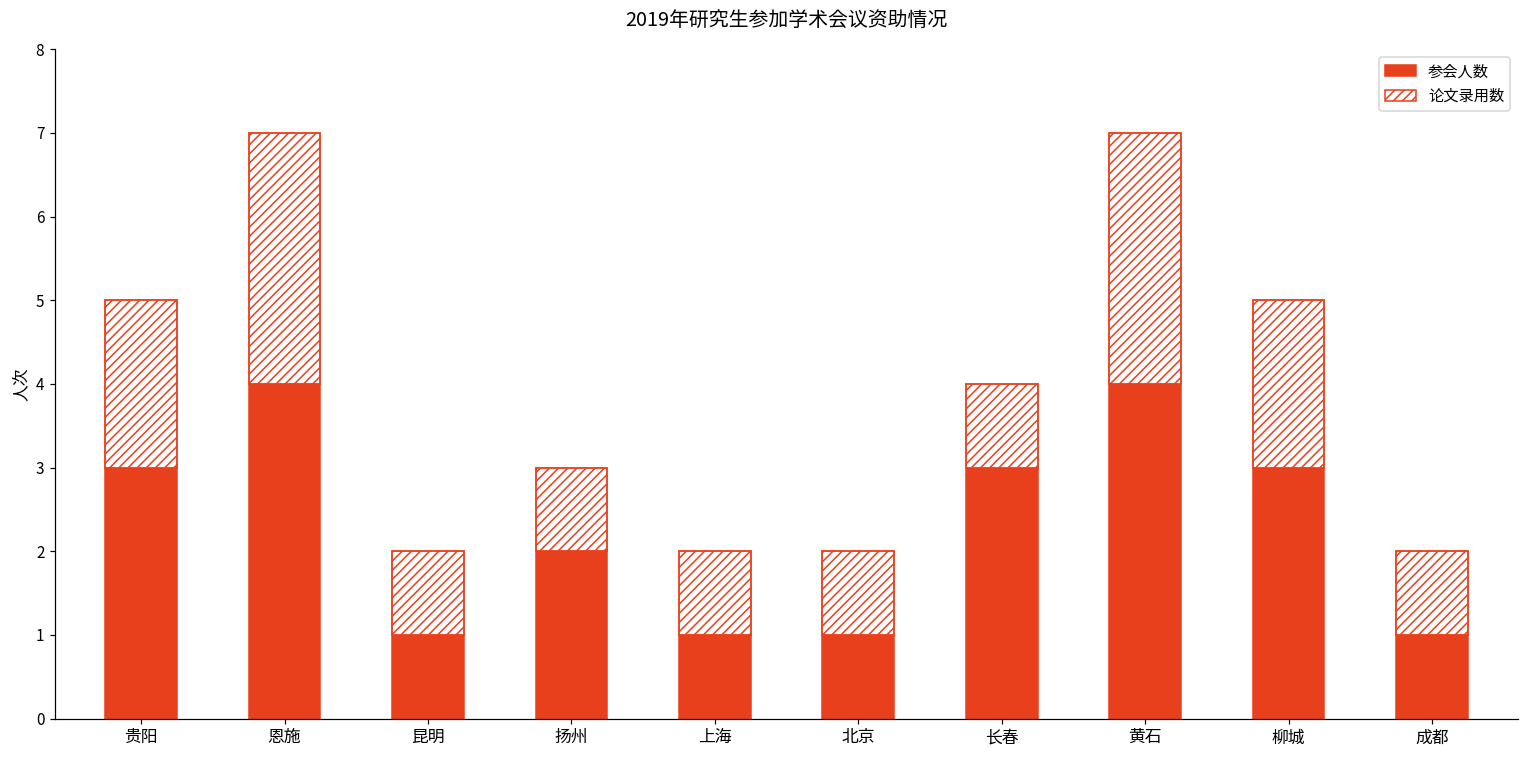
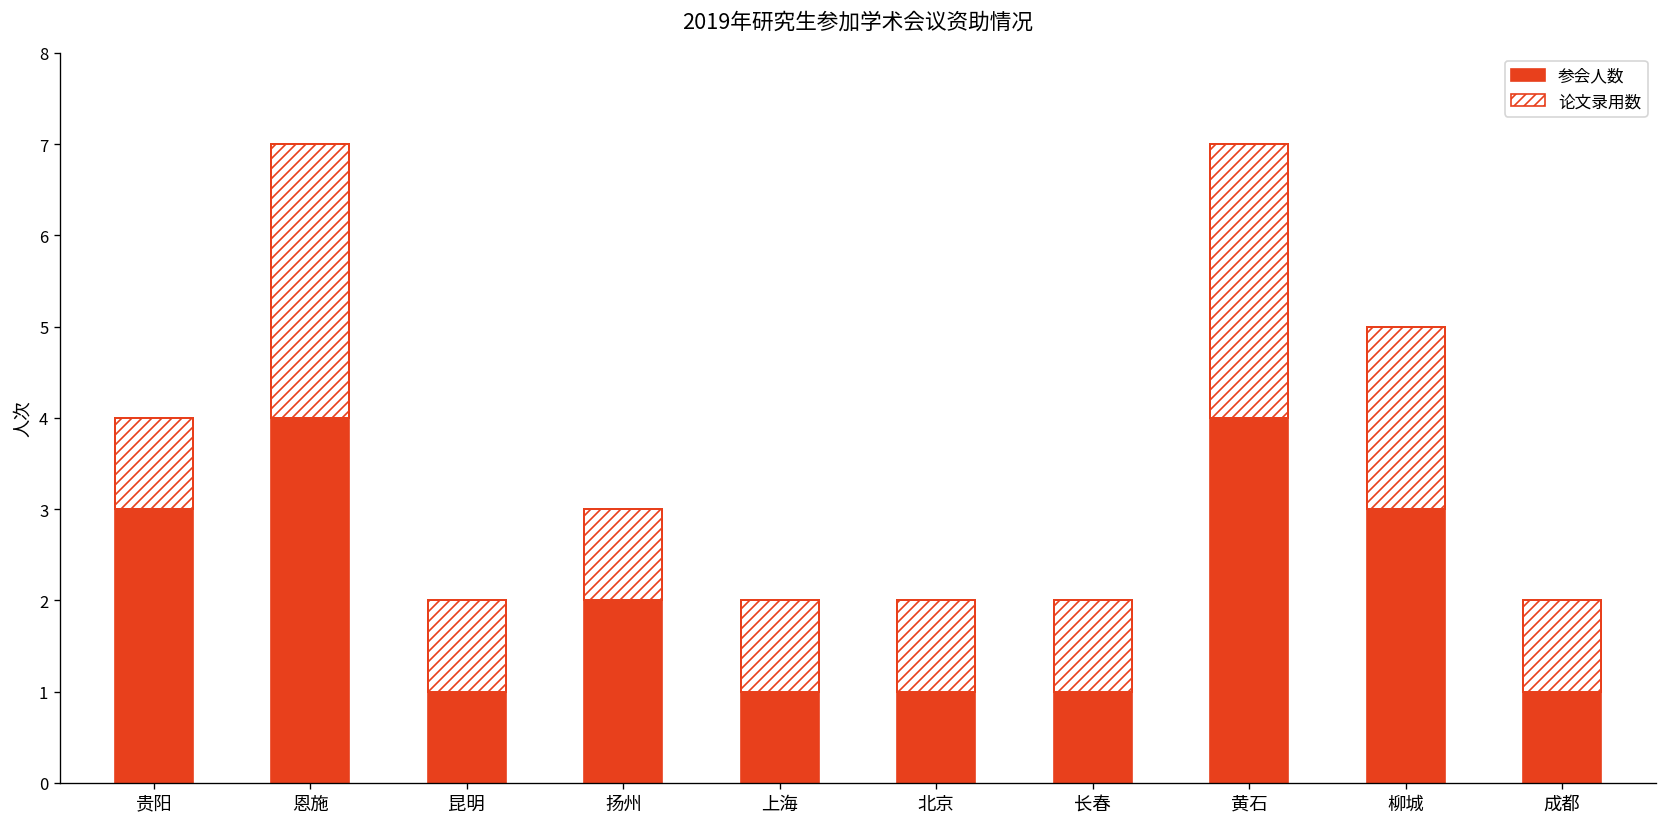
论文录用数, 贵阳: 2 -> 1
参会人数, 长春: 3 -> 1
